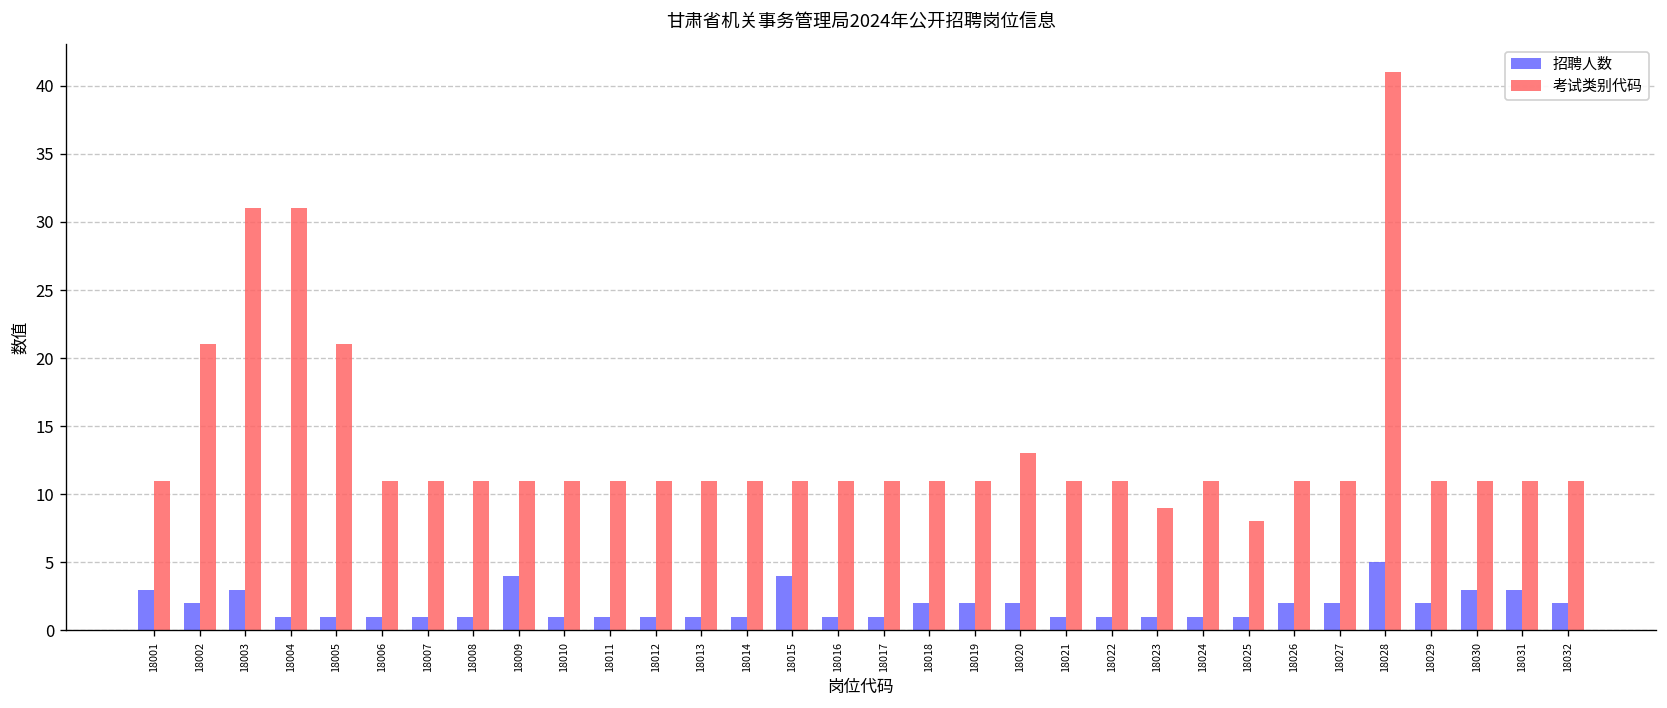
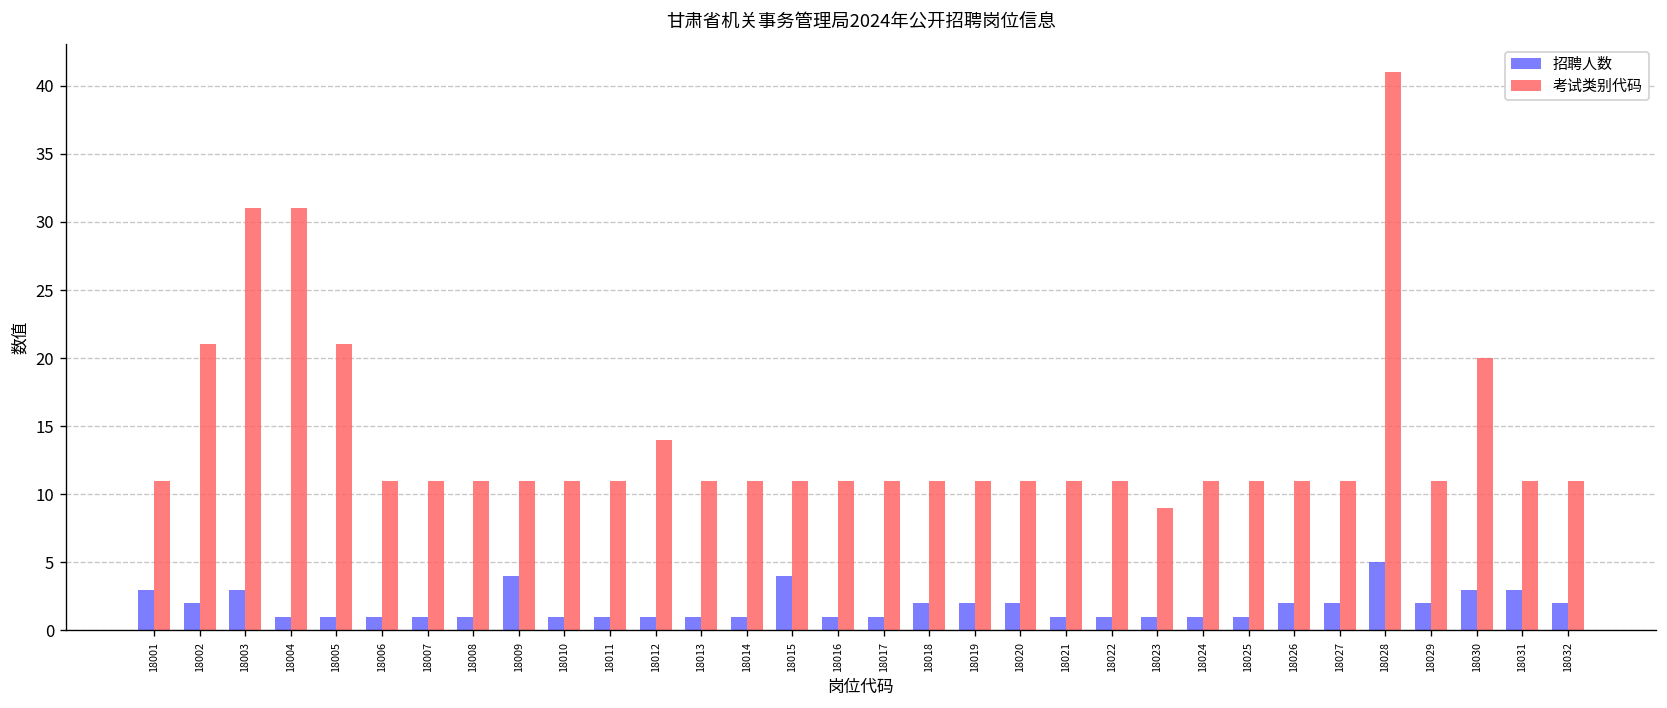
考试类别代码, 18012: 11 -> 14
考试类别代码, 18020: 13 -> 11
考试类别代码, 18025: 8 -> 11
考试类别代码, 18030: 11 -> 20
